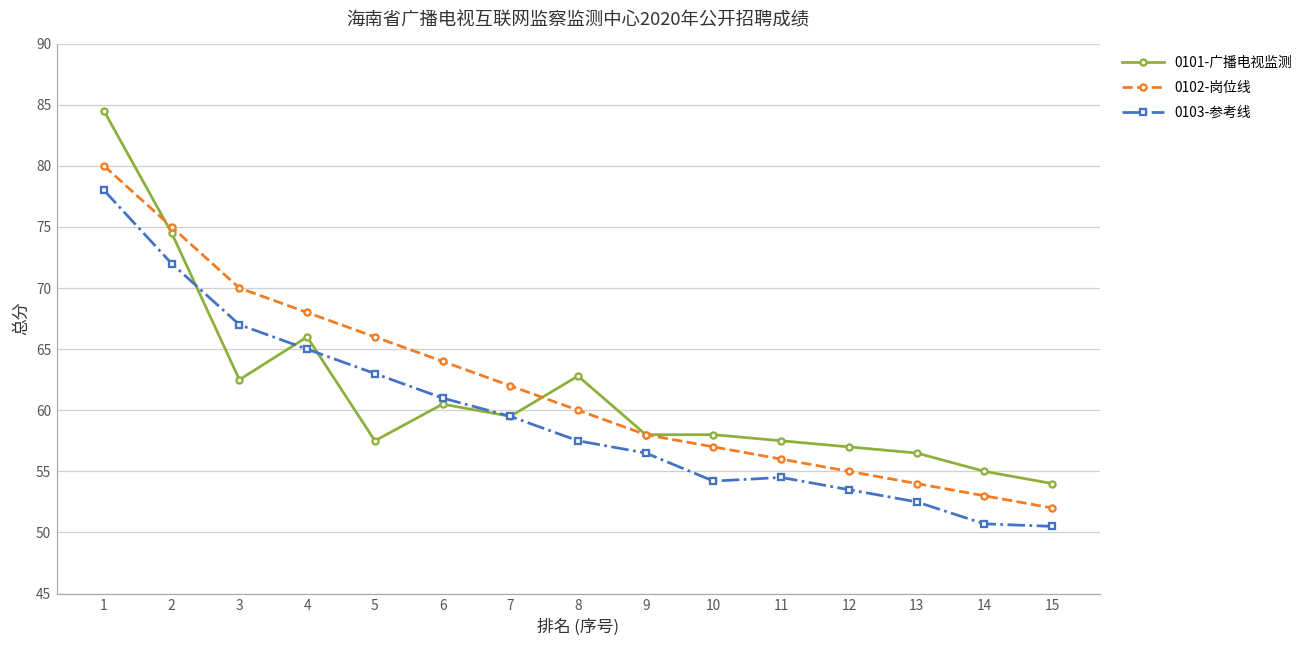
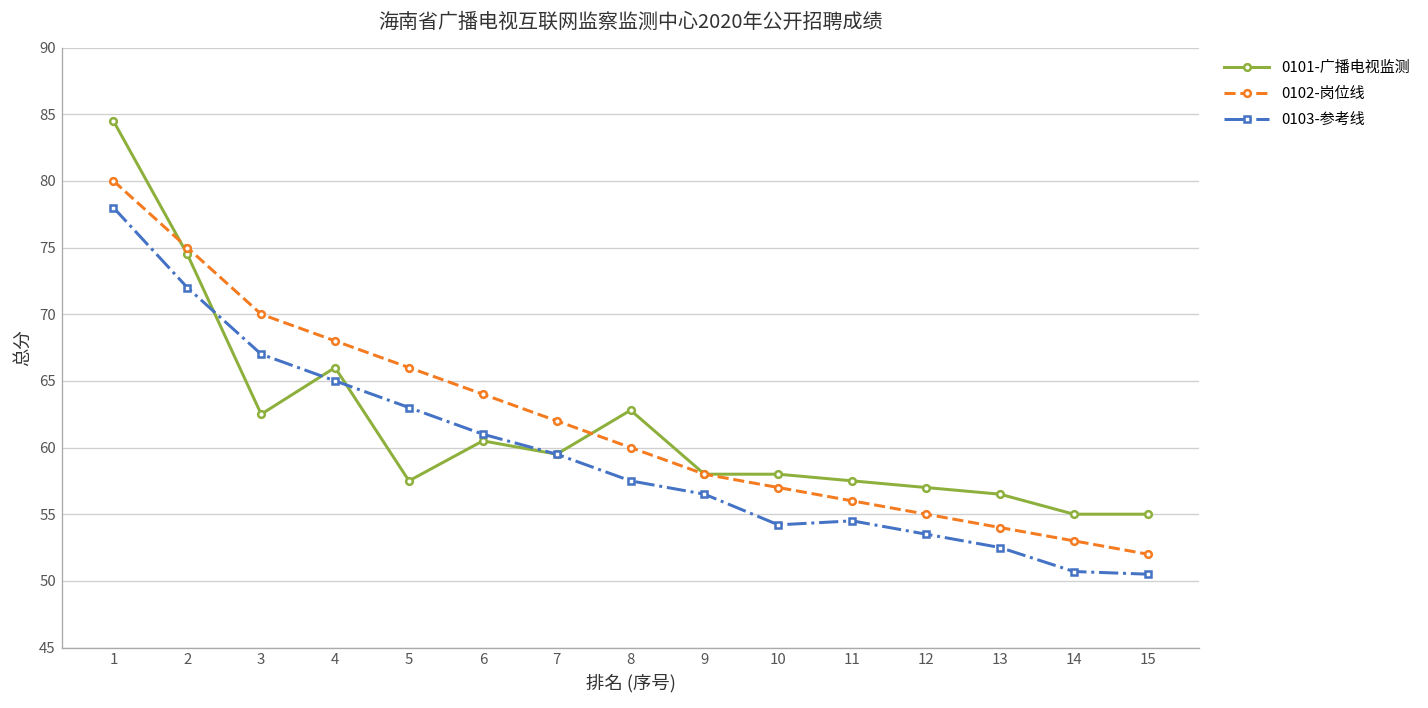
0101-广播电视监测, 15: 54 -> 55
